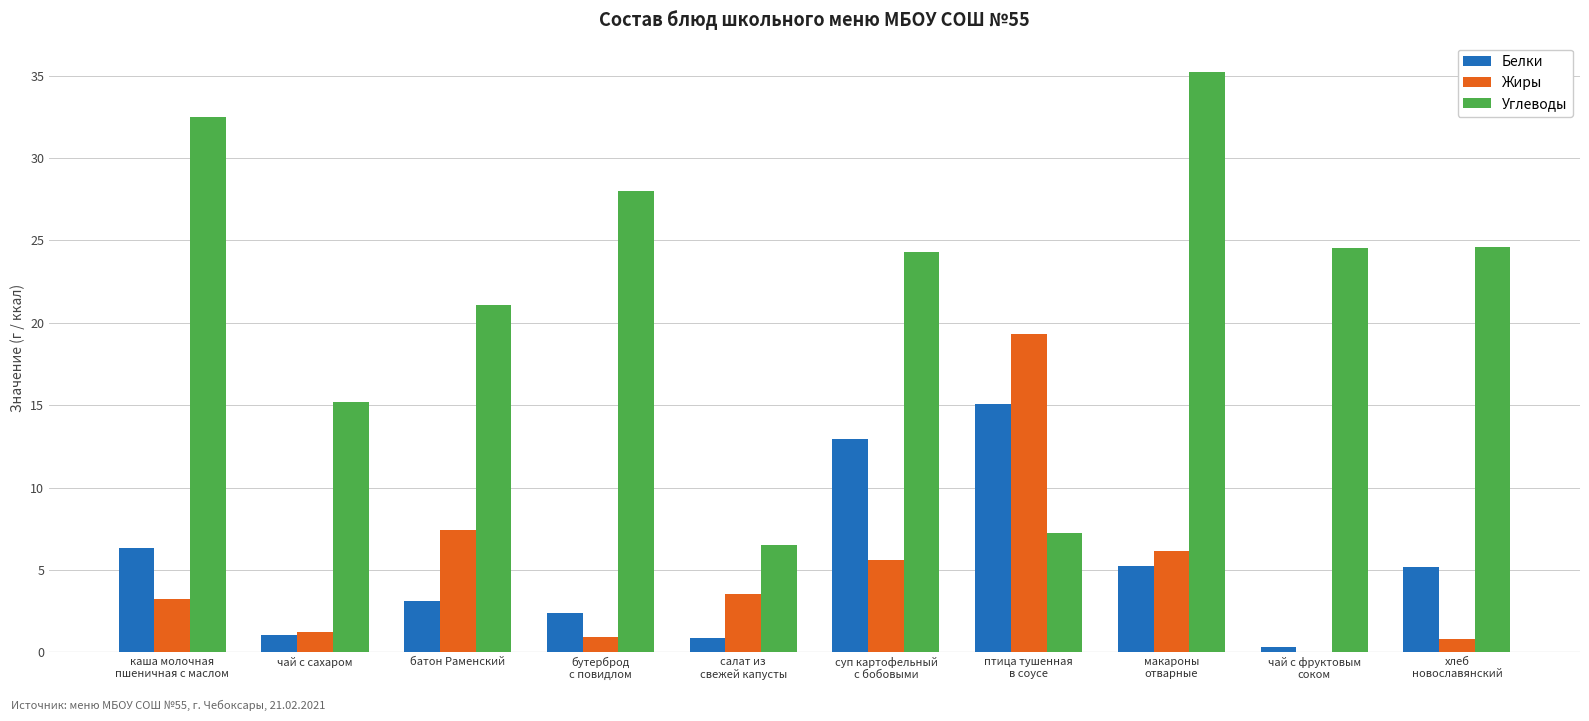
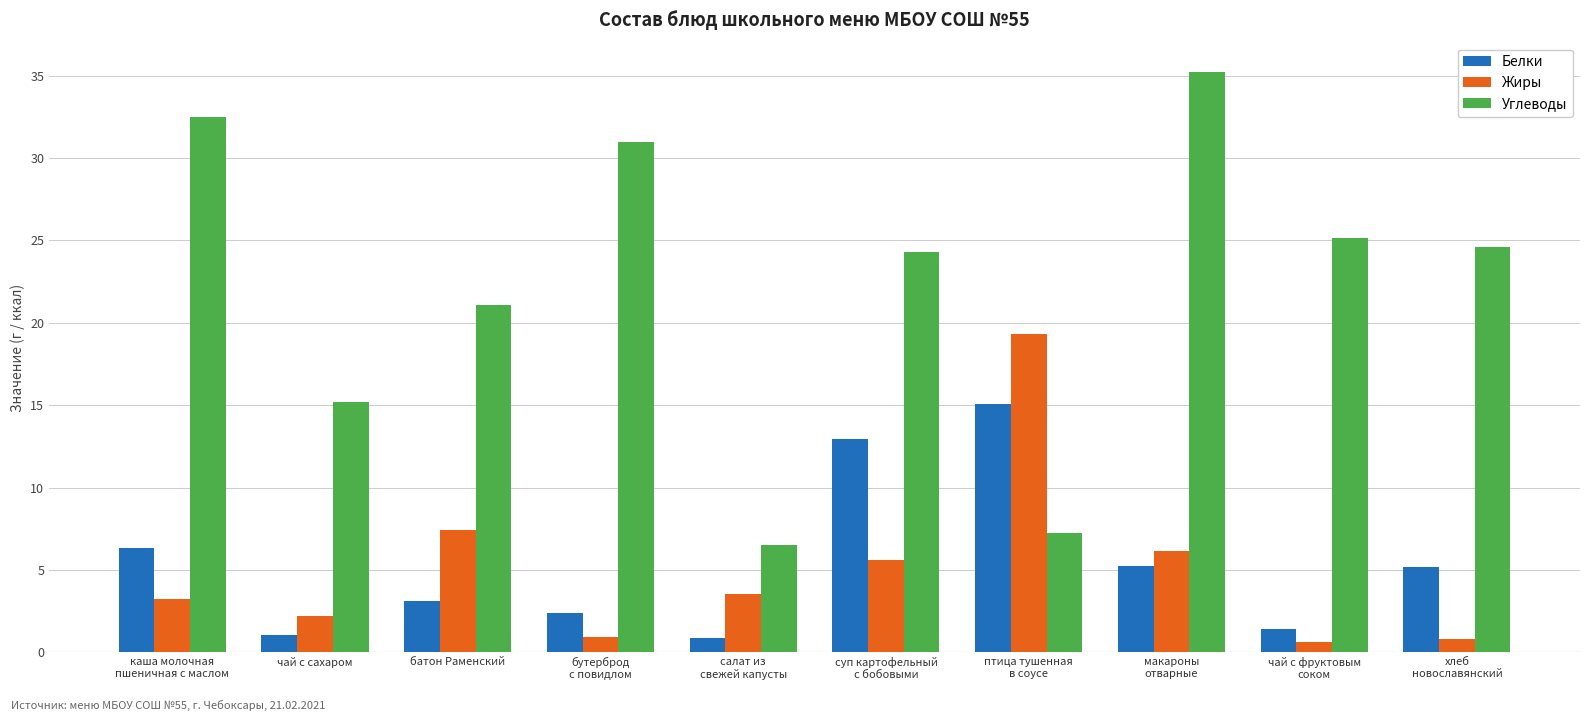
Жиры, чай с сахаром: 1.2 -> 2.2
Углеводы, бутерброд с повидлом: 28 -> 31
Белки, чай с фруктовым соком: 0.3 -> 1.4
Жиры, чай с фруктовым соком: 0.0 -> 0.6
Углеводы, чай с фруктовым соком: 24.5 -> 25.1
